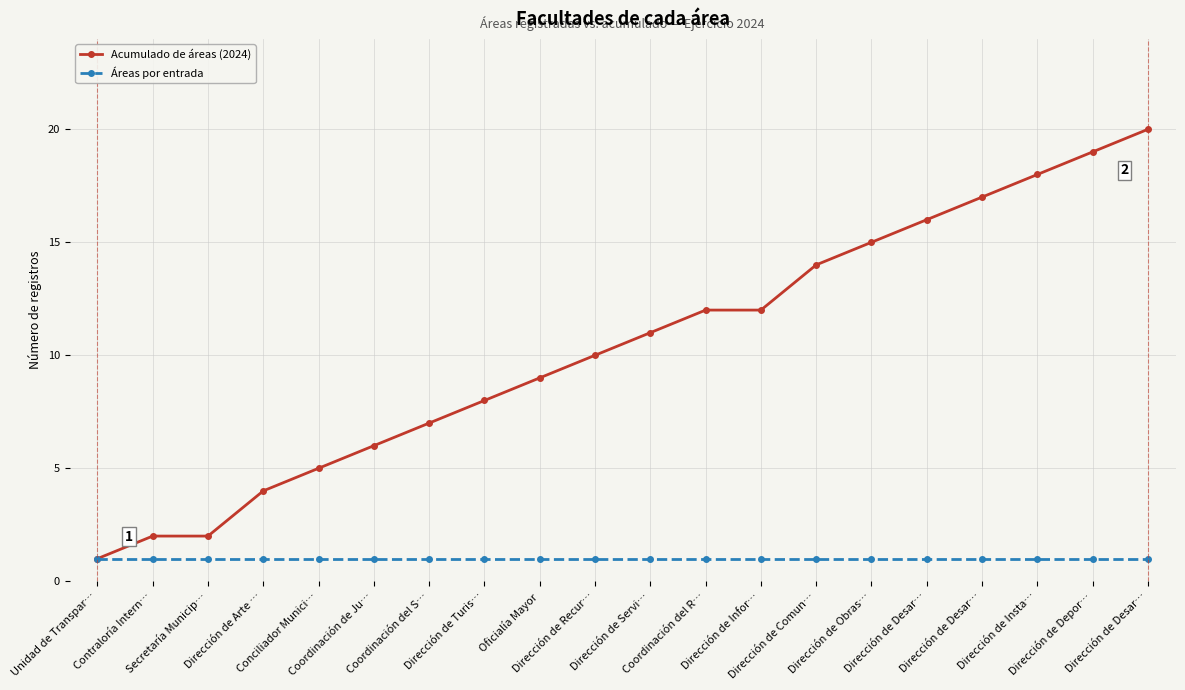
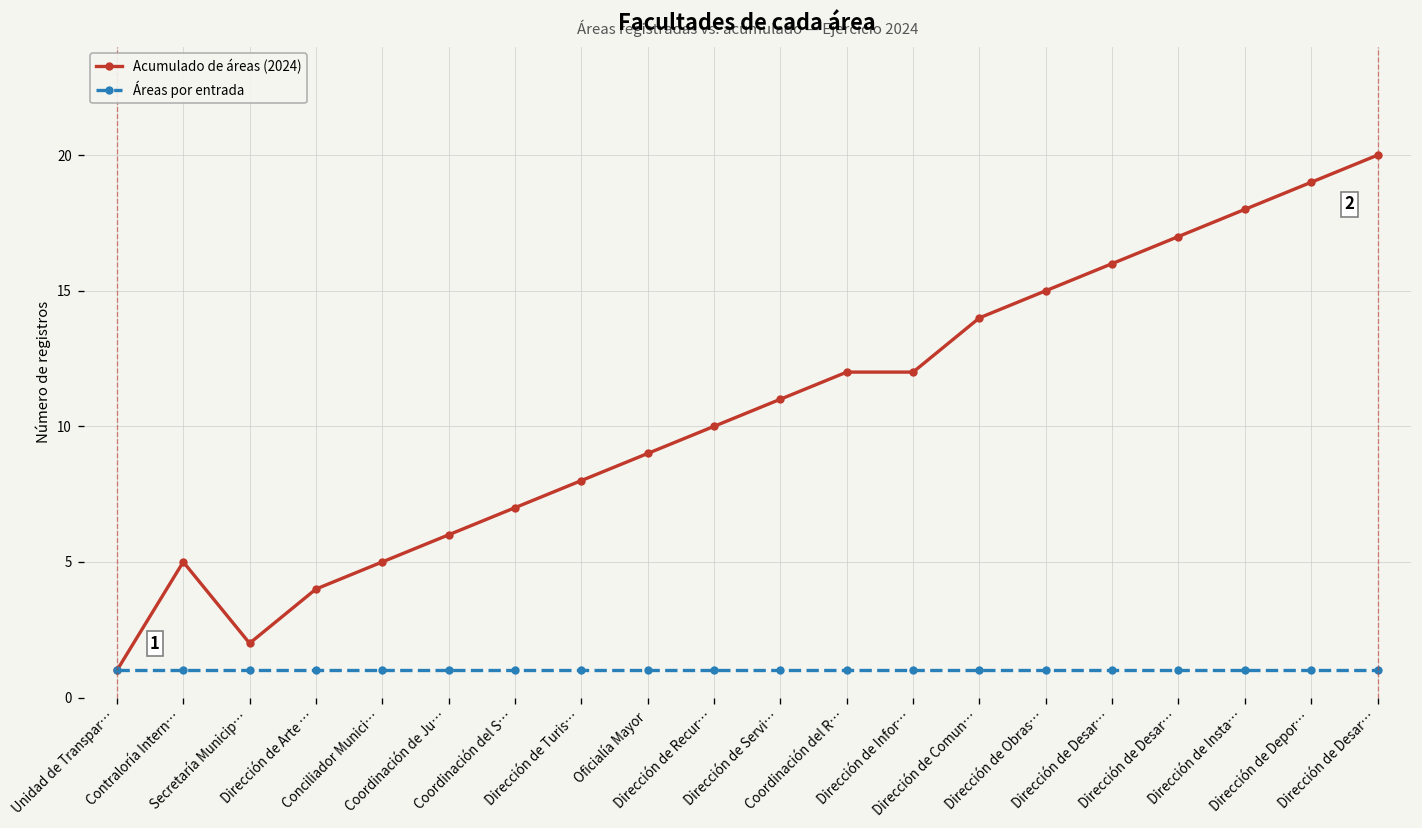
Acumulado de áreas (2024), Contraloría Intern…: 2 -> 5
